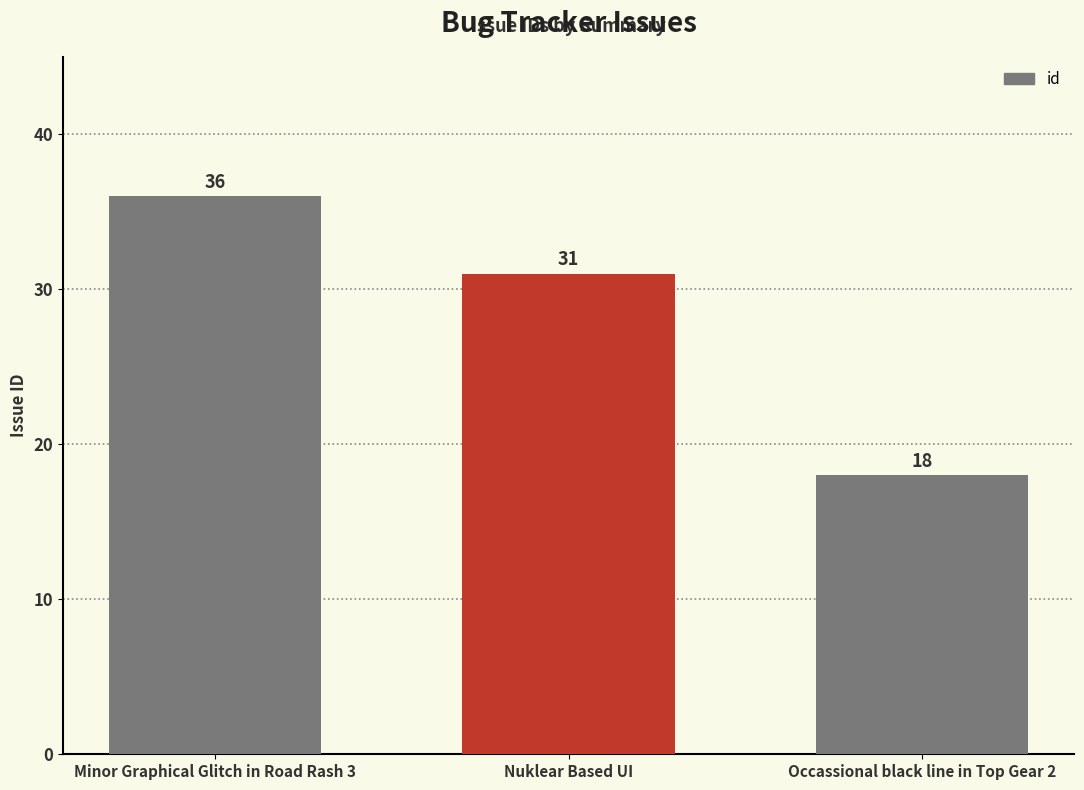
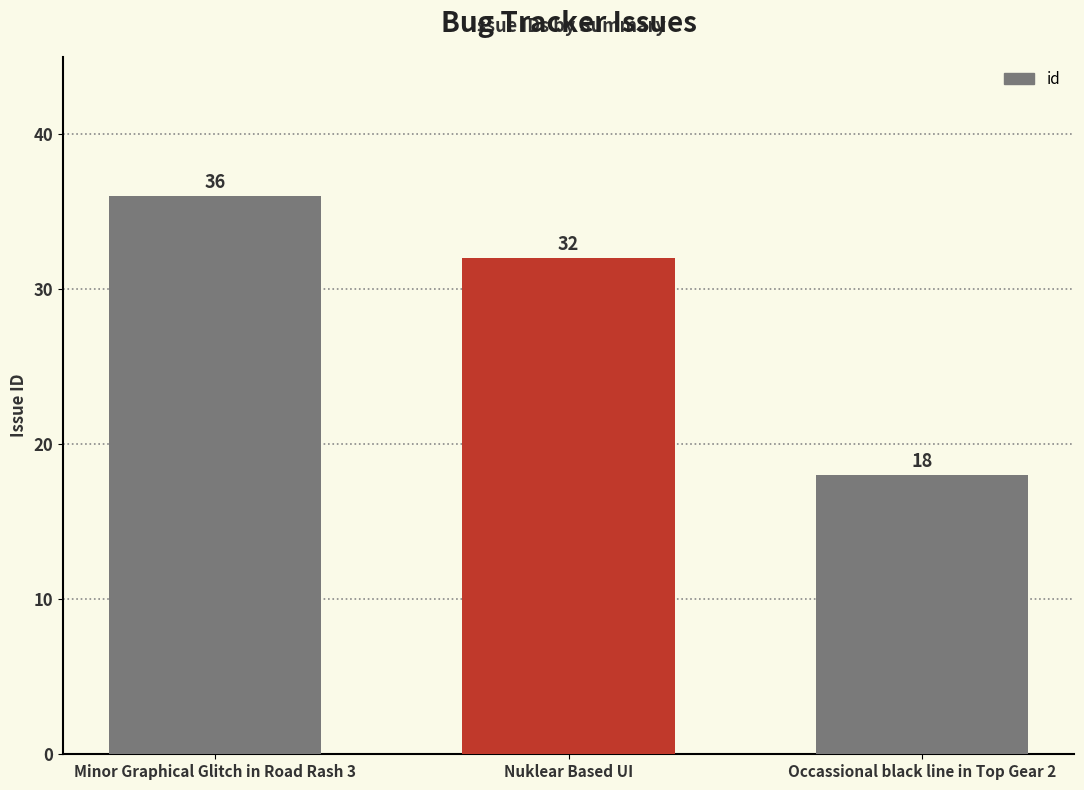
Nuklear Based UI: 31 -> 32
